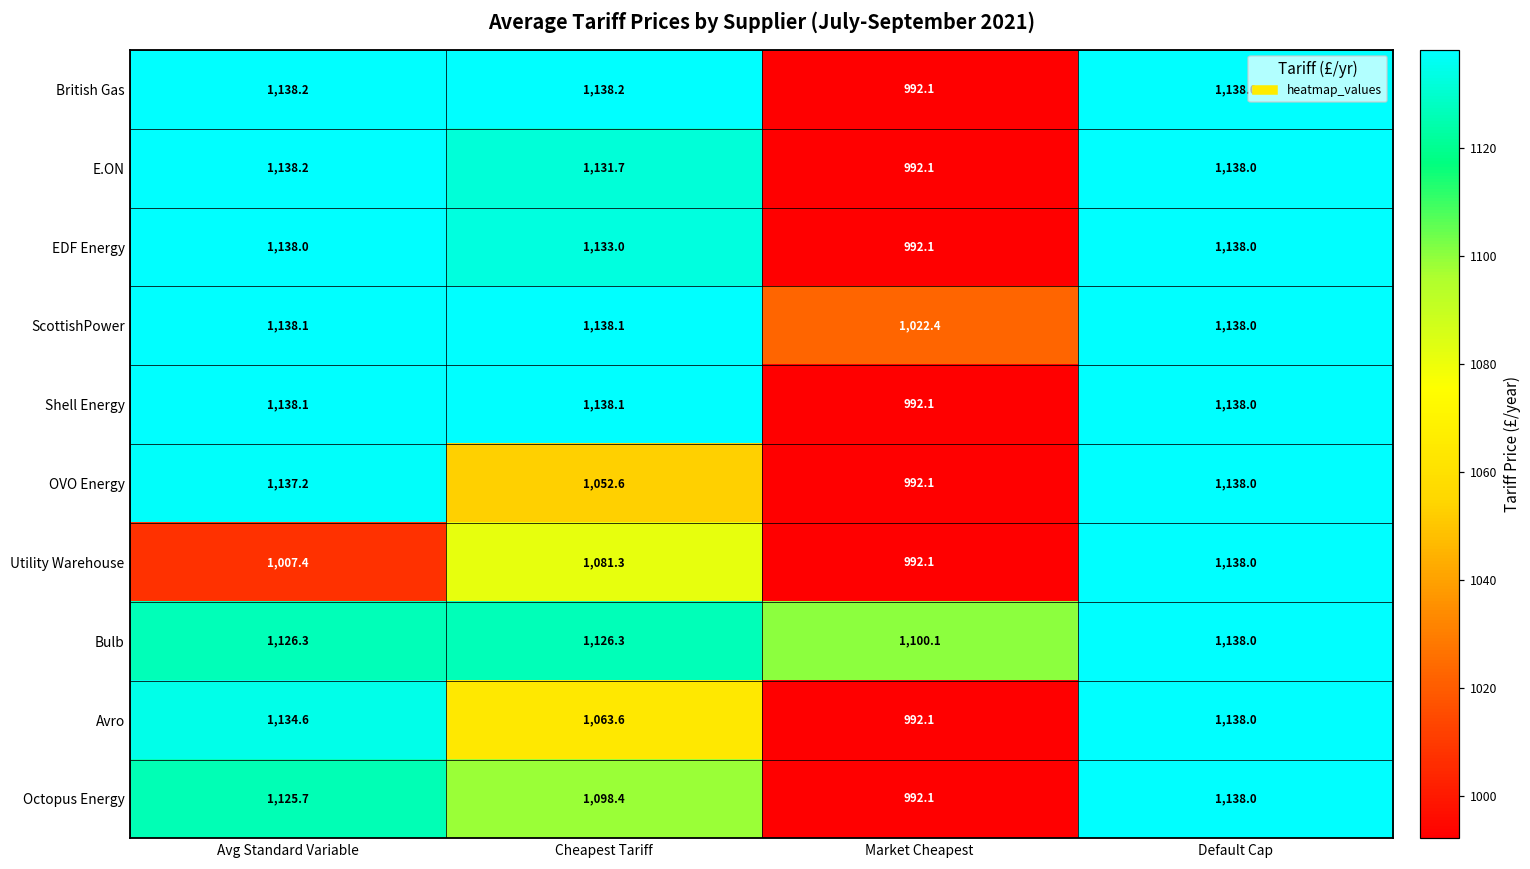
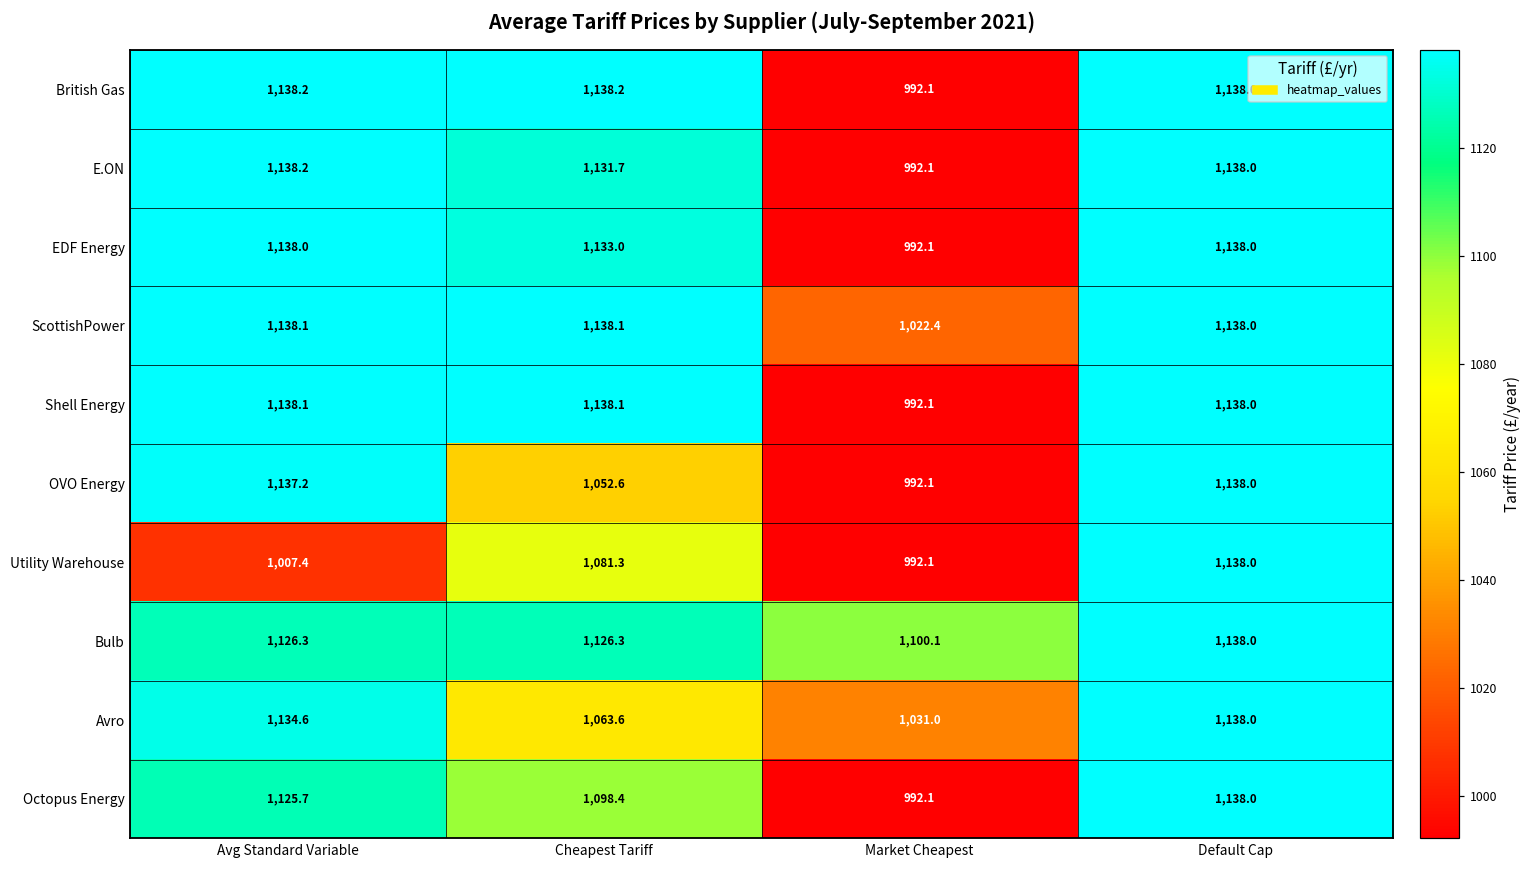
Avro, Market Cheapest: 992.1 -> 1,031.0
